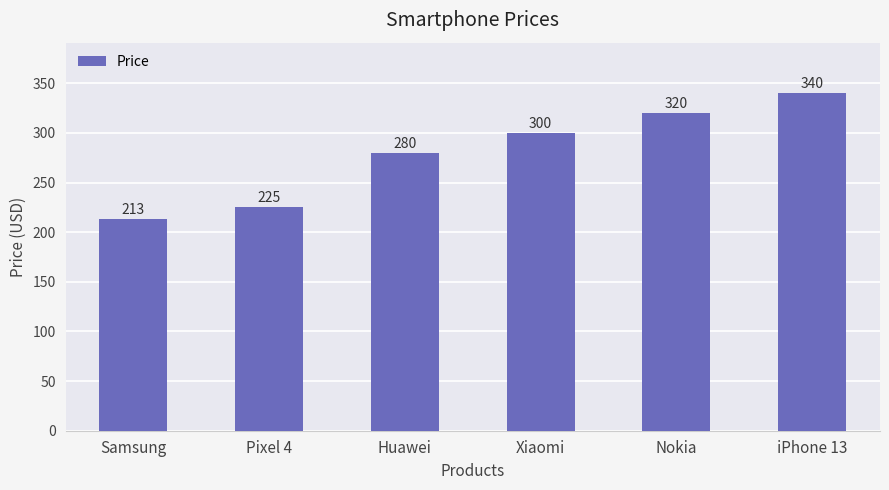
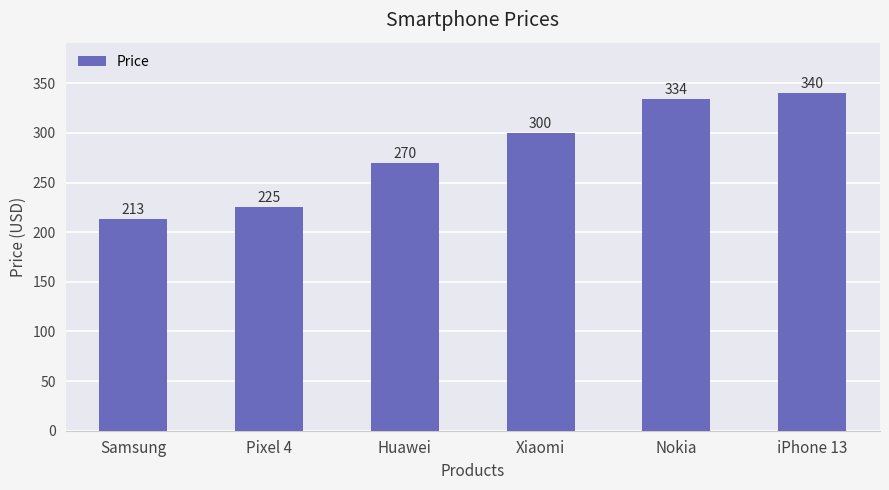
Huawei: 280 -> 270
Nokia: 320 -> 334
